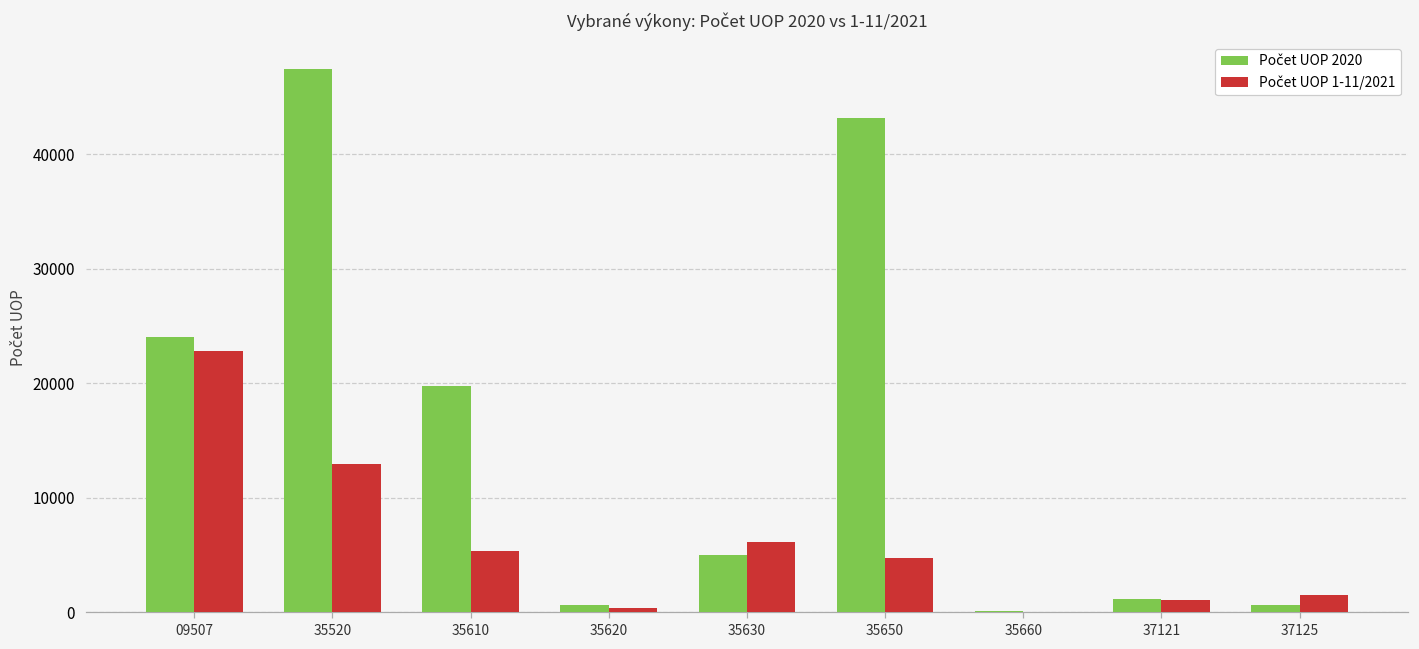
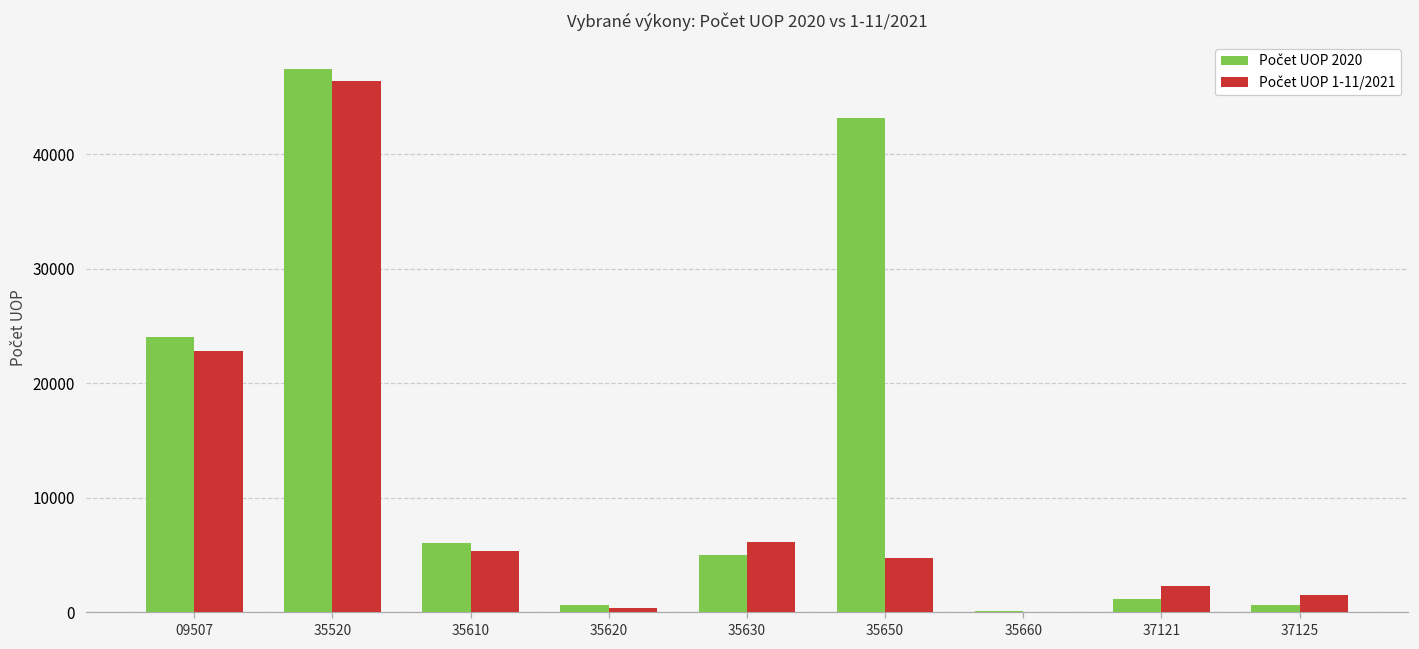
Počet UOP 1-11/2021, 35520: 13000 -> 46400
Počet UOP 2020, 35610: 19800 -> 6000
Počet UOP 1-11/2021, 37121: 1100 -> 2300
